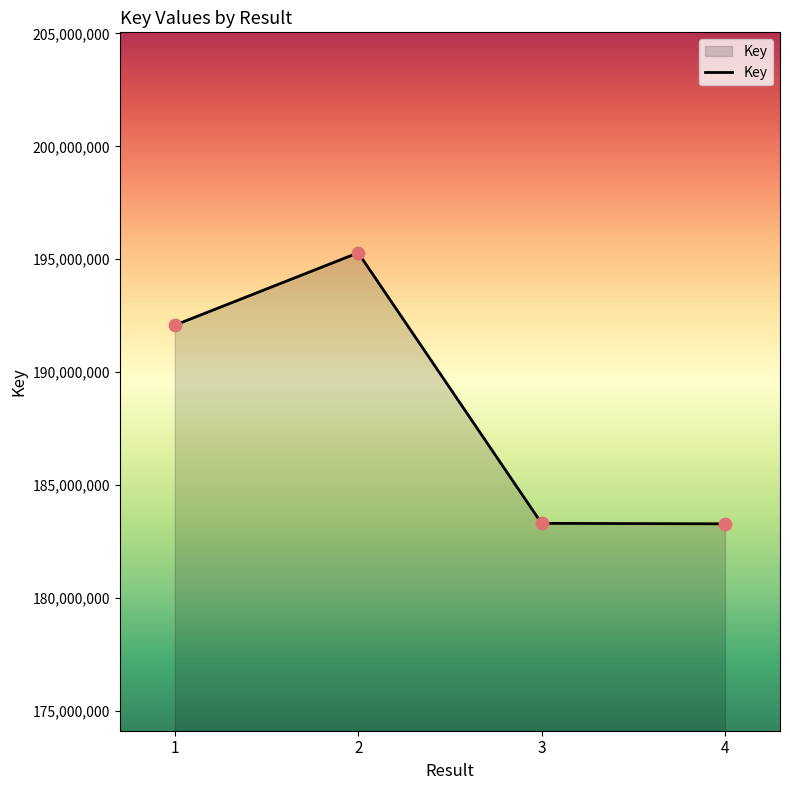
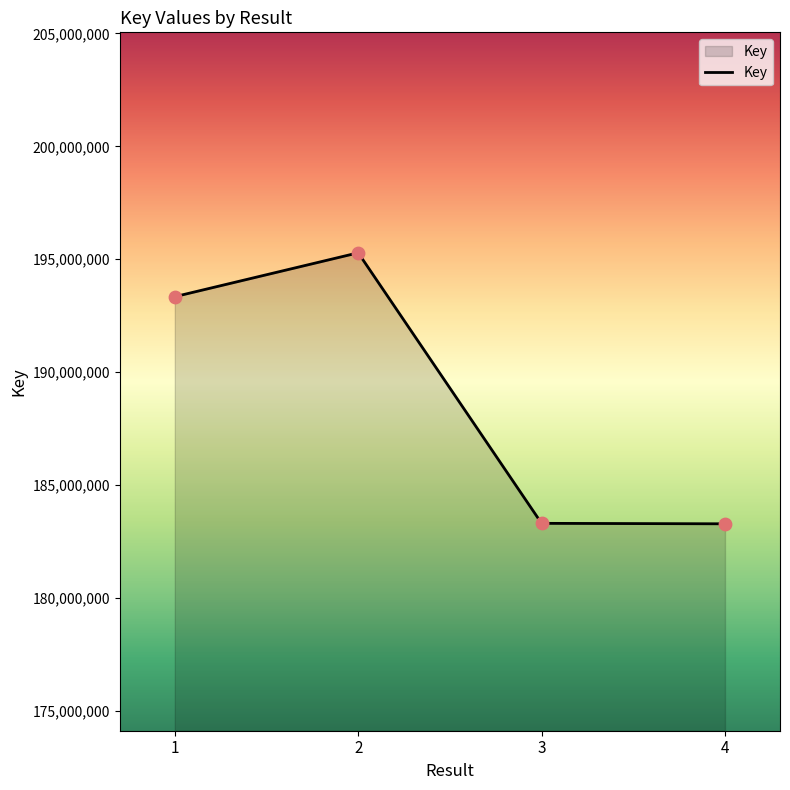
1: 192,100,000 -> 193,300,000
